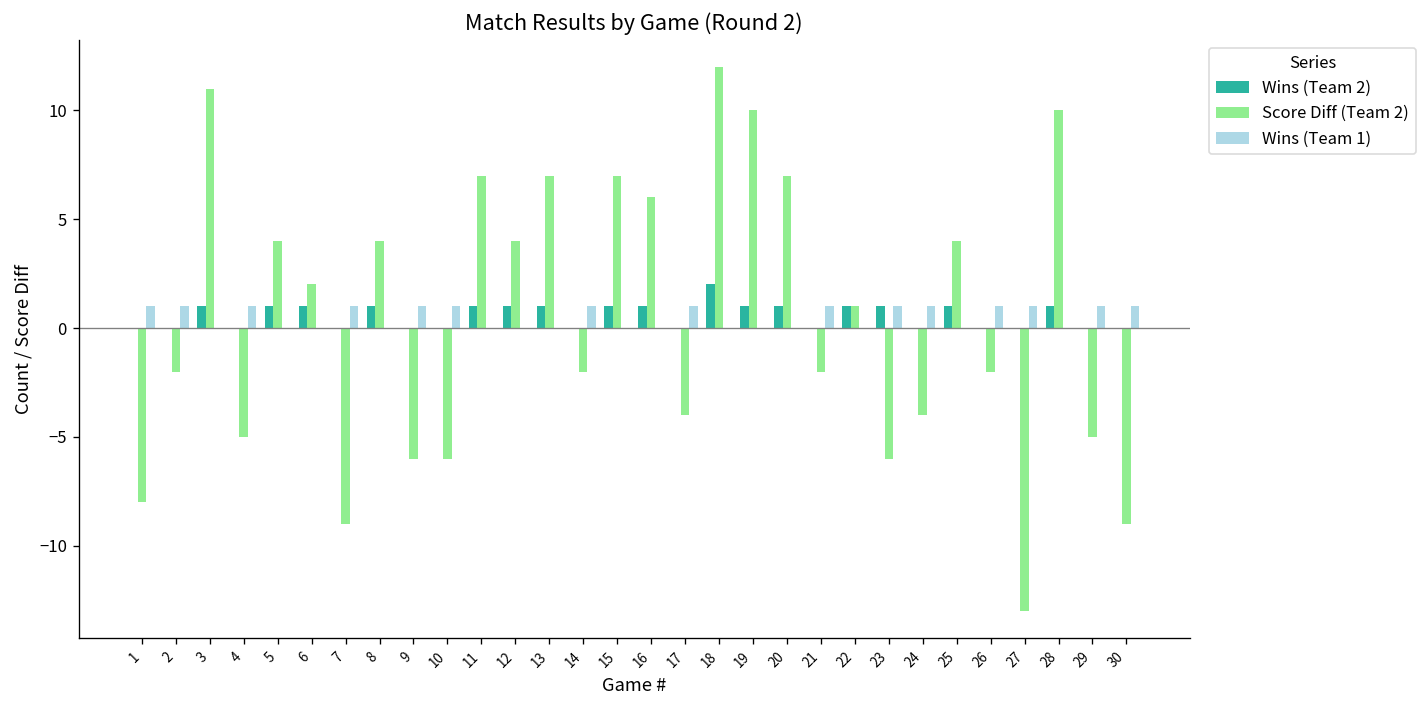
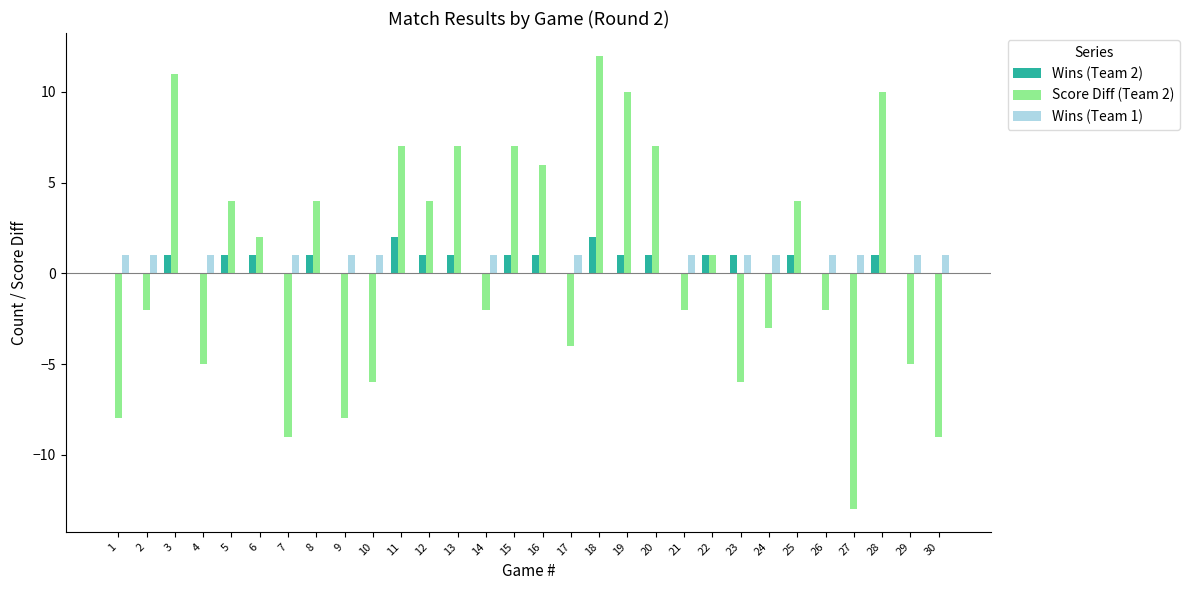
Score Diff (Team 2), 9: -6 -> -8
Wins (Team 2), 11: 1 -> 2
Score Diff (Team 2), 24: -4 -> -3
